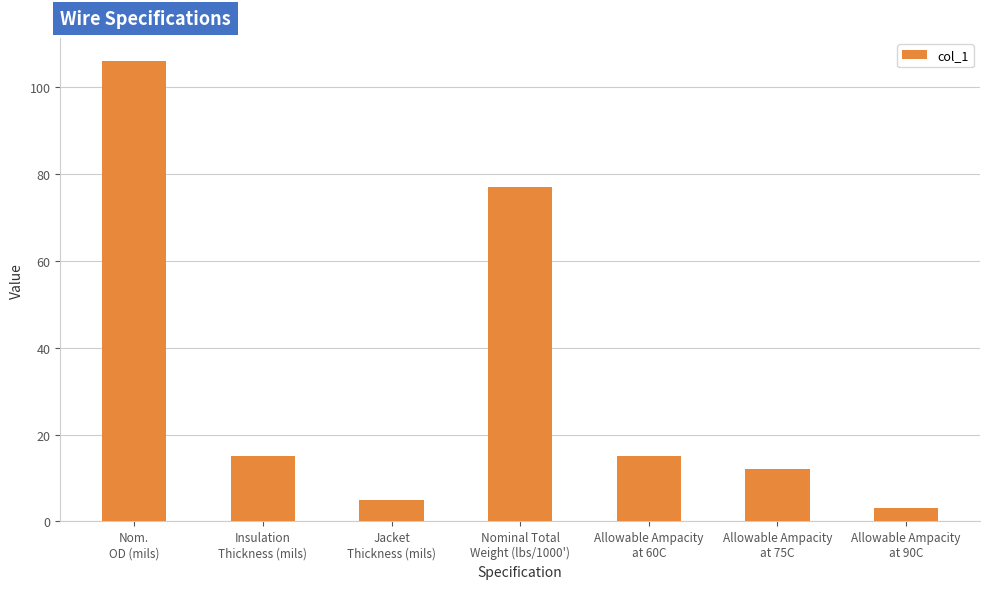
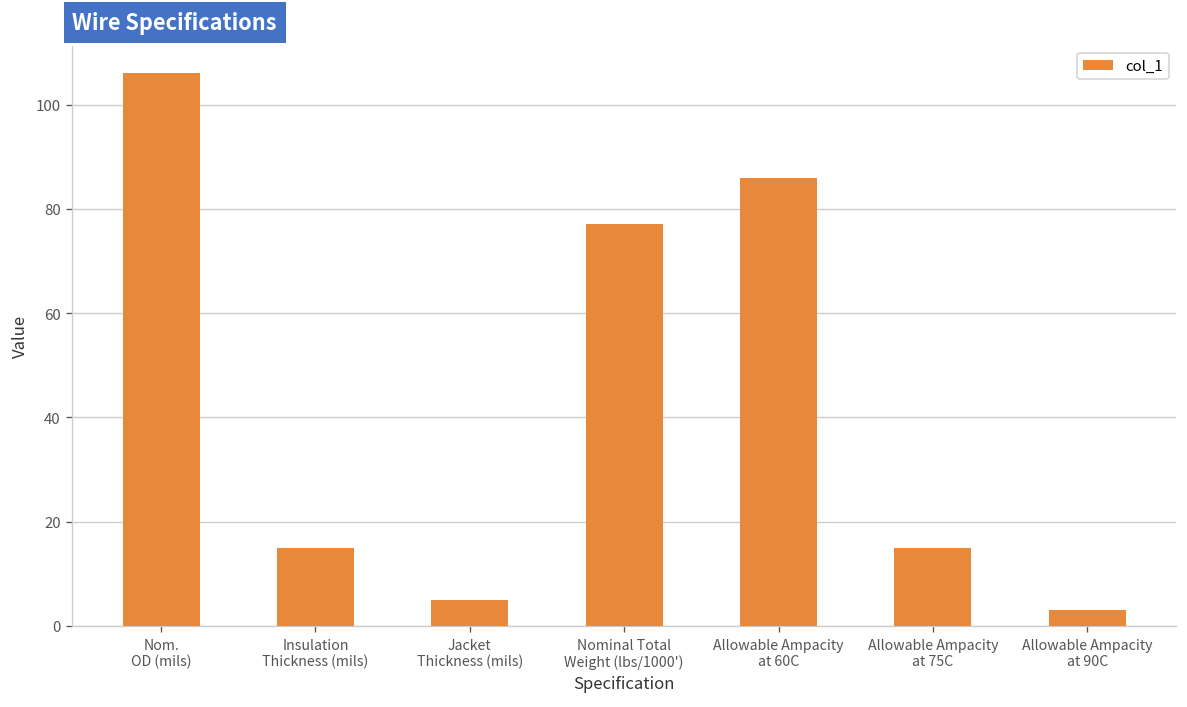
Allowable Ampacity at 60C: 15 -> 86
Allowable Ampacity at 75C: 12 -> 15
